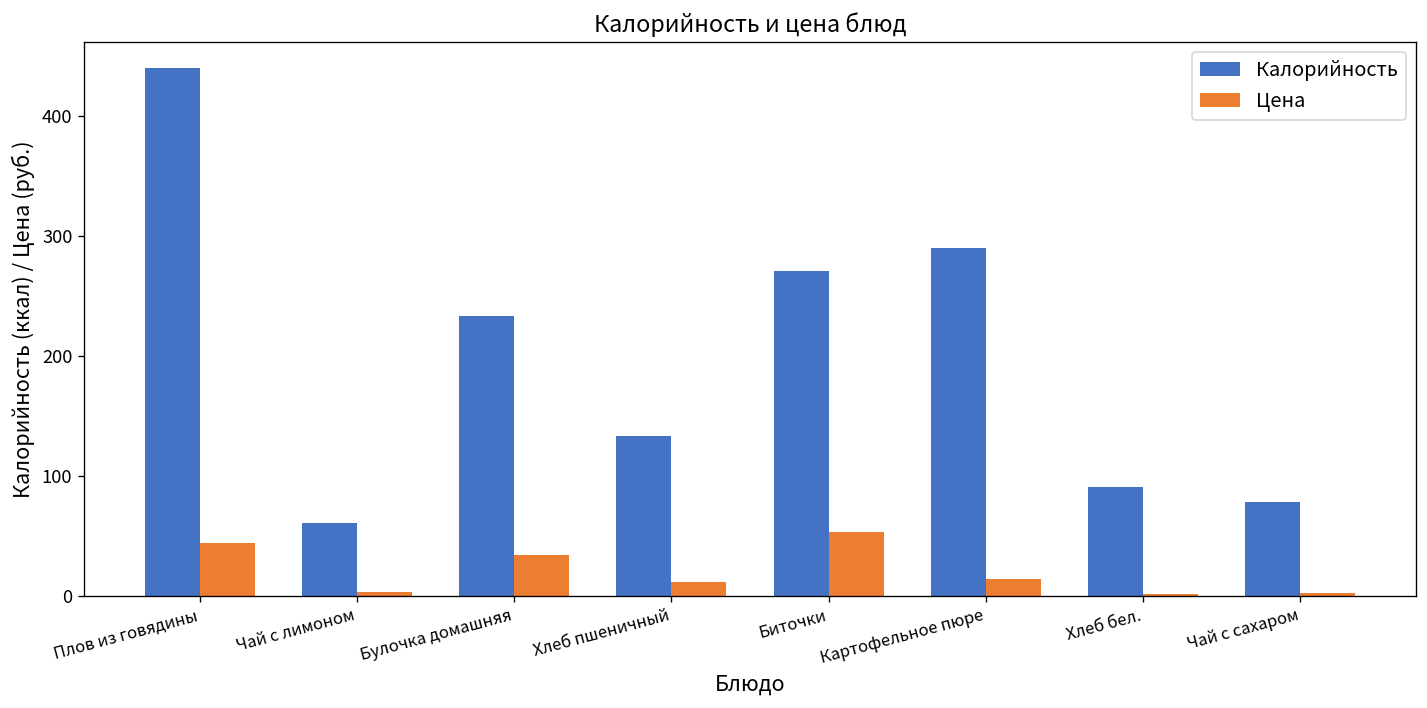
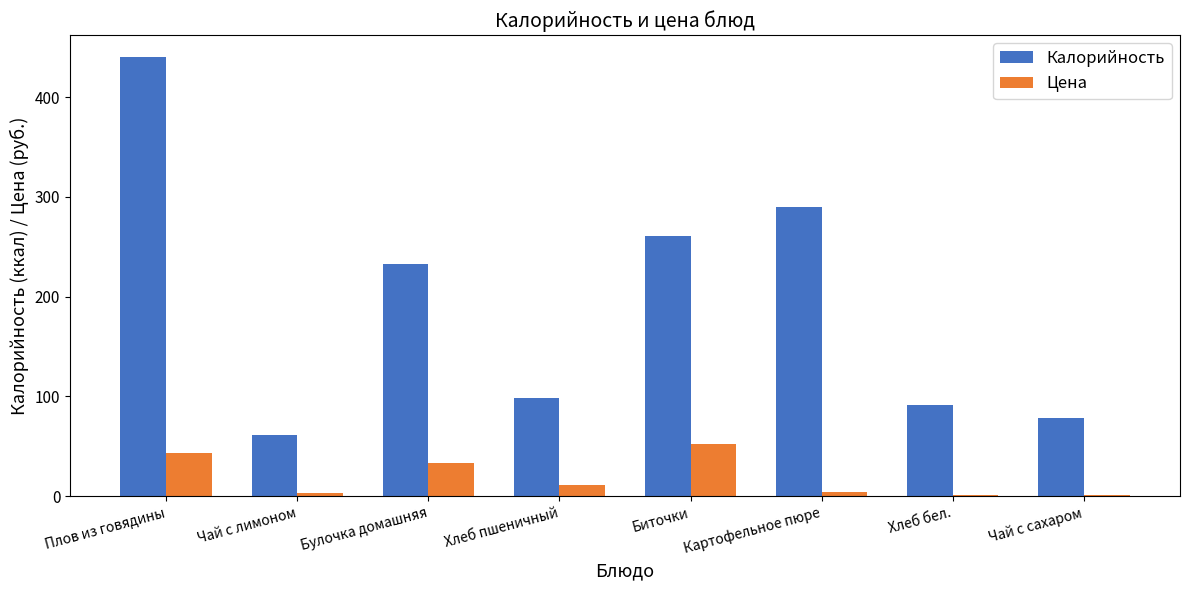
Калорийность, Хлеб пшеничный: 130 -> 100
Калорийность, Биточки: 270 -> 260
Цена, Картофельное пюре: 10 -> 0
